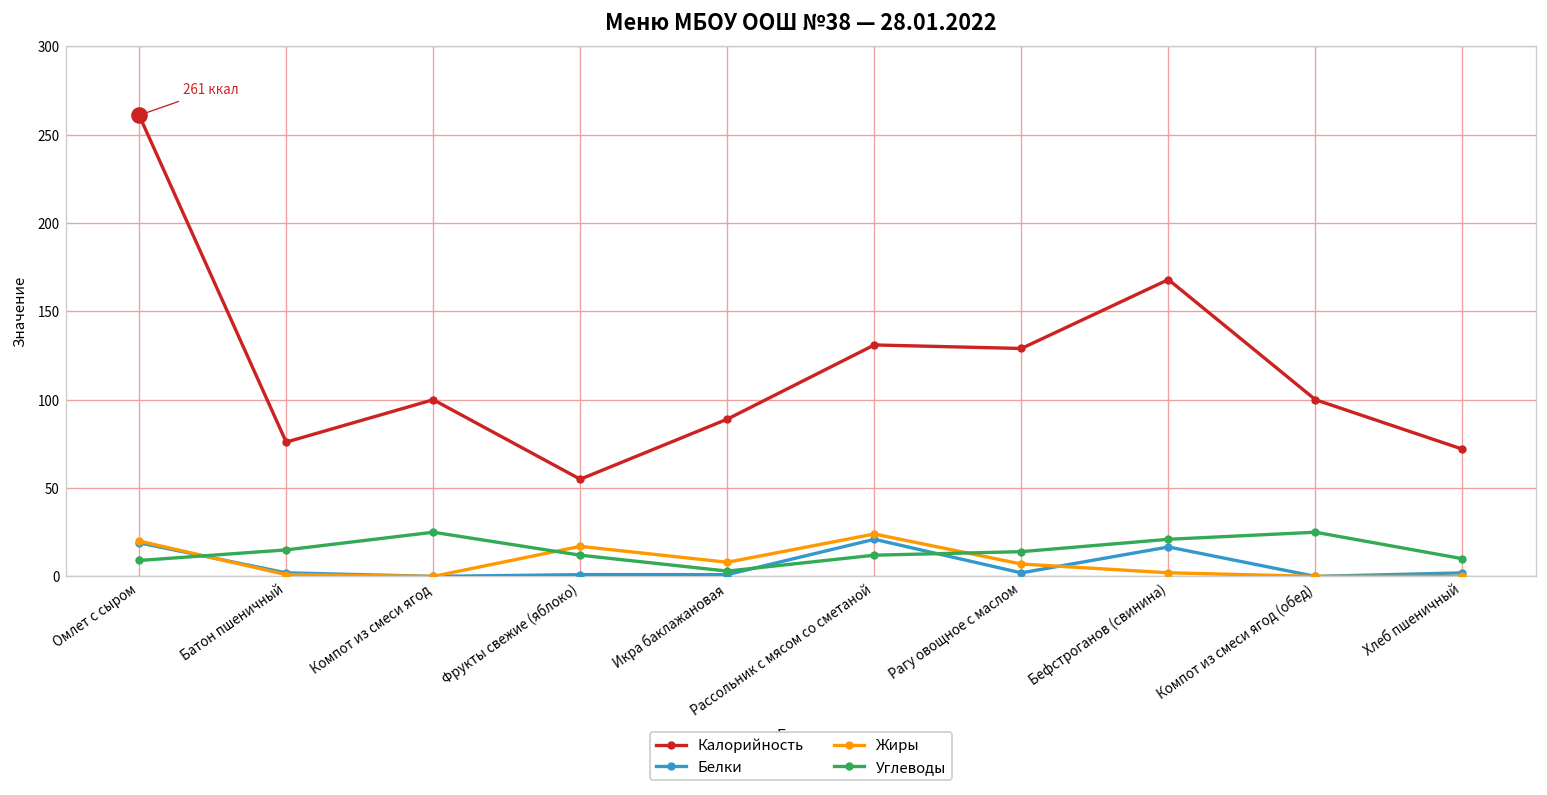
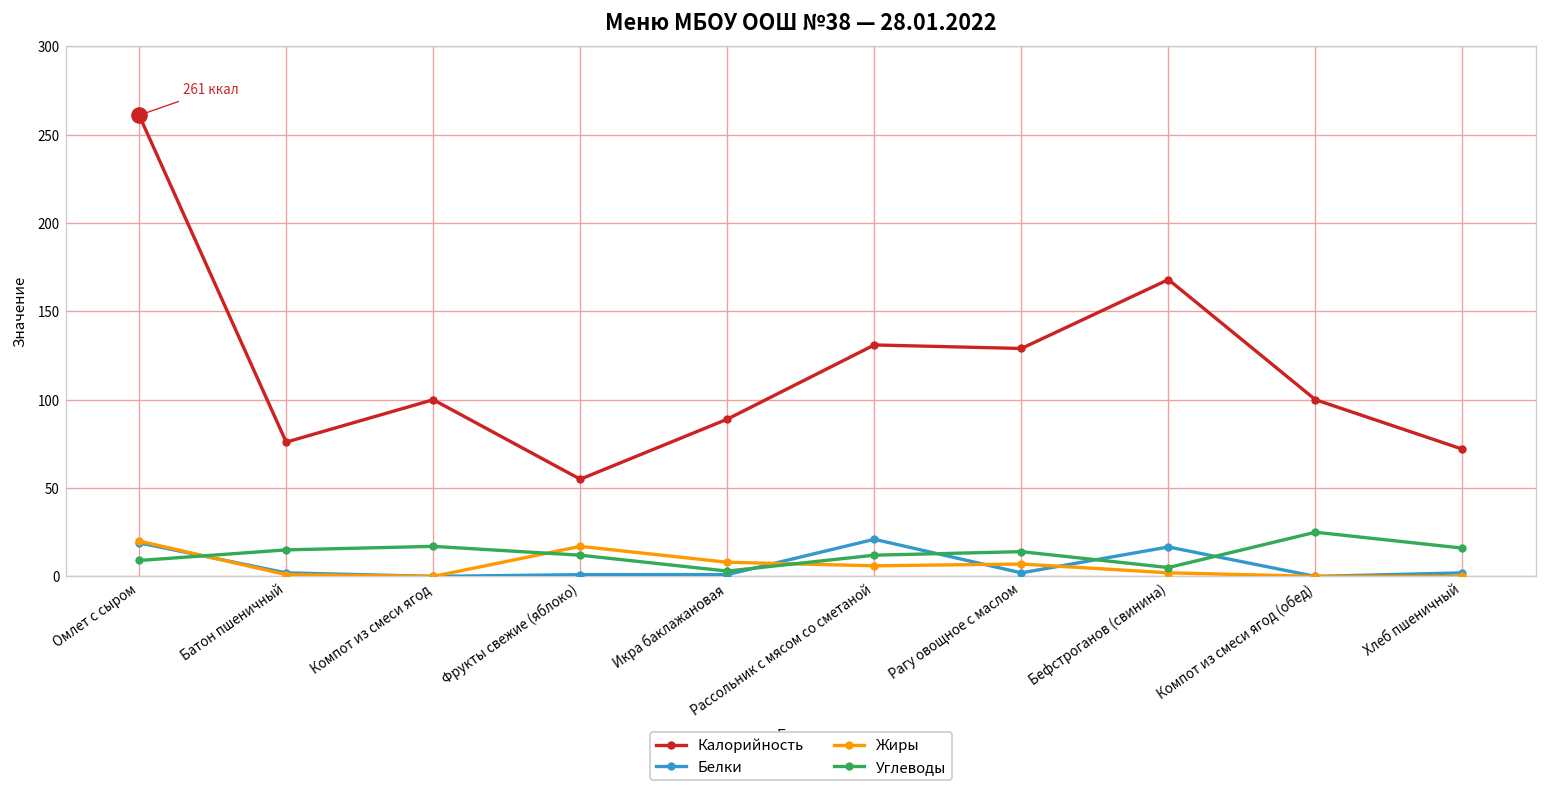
Углеводы, Компот из смеси ягод: 25 -> 17
Жиры, Рассольник с мясом со сметаной: 24 -> 6
Углеводы, Бефстроганов (свинина): 21 -> 5
Углеводы, Хлеб пшеничный: 10 -> 16
